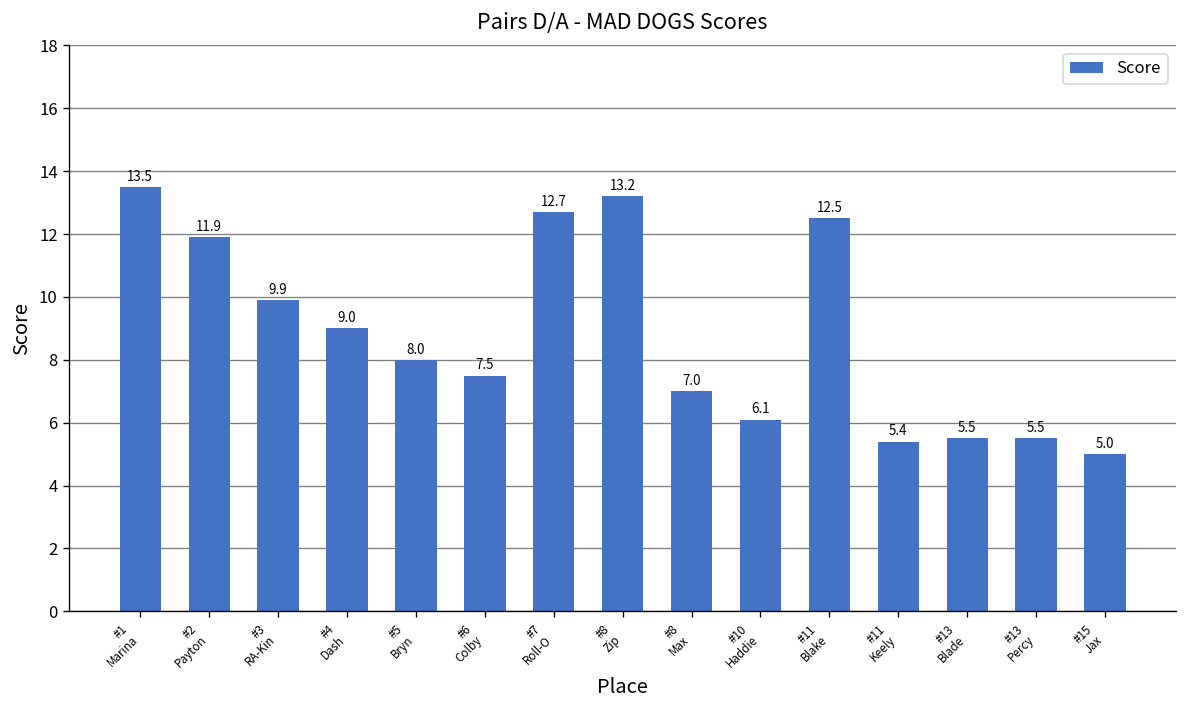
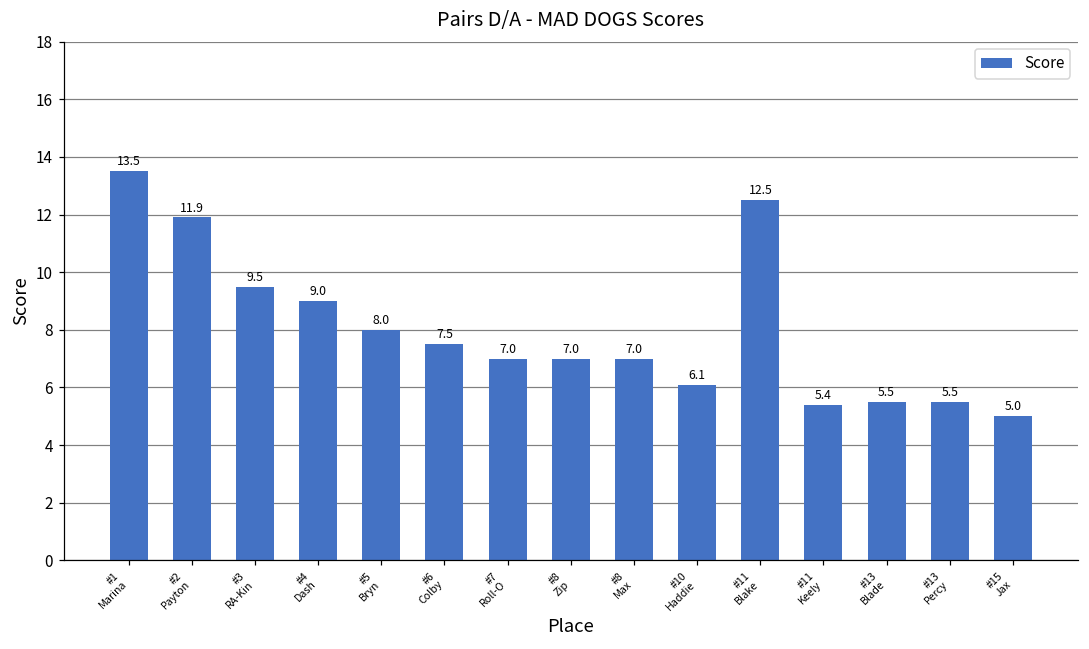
#3 RA-Kin: 9.9 -> 9.5
#7 Roll-O: 12.7 -> 7.0
#8 Zip: 13.2 -> 7.0
